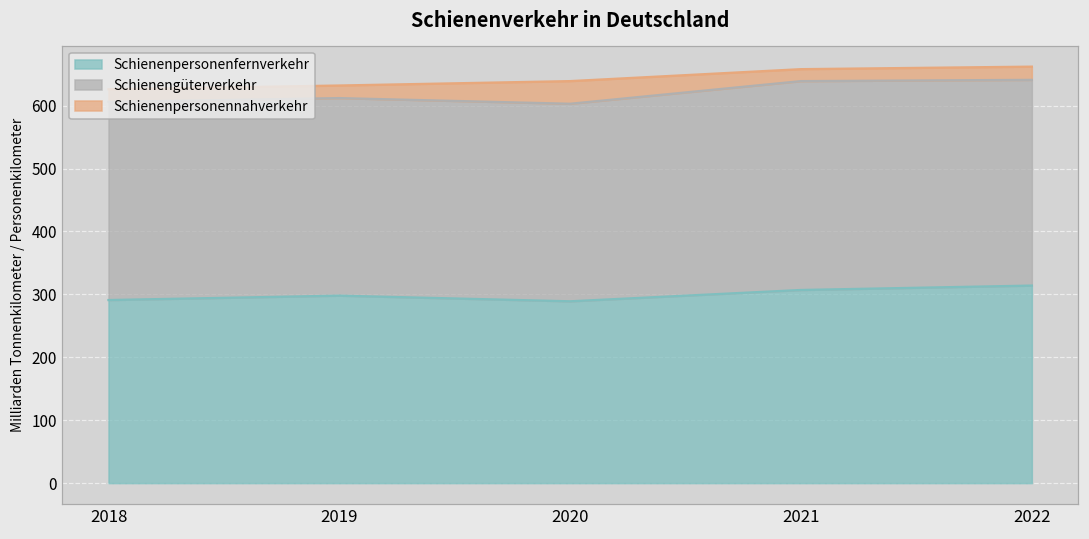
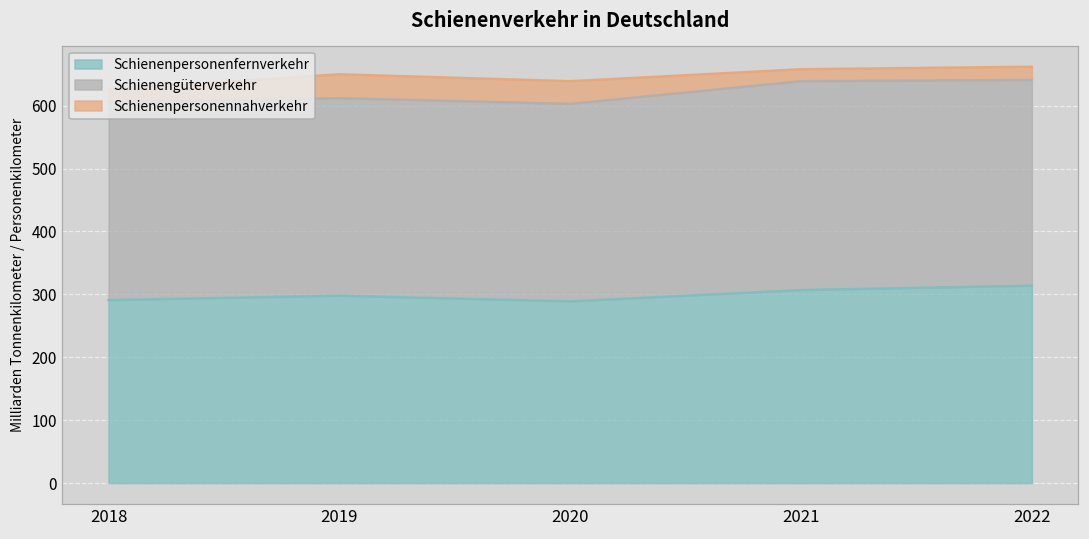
Schienenpersonennahverkehr, 2019: 20 -> 40
